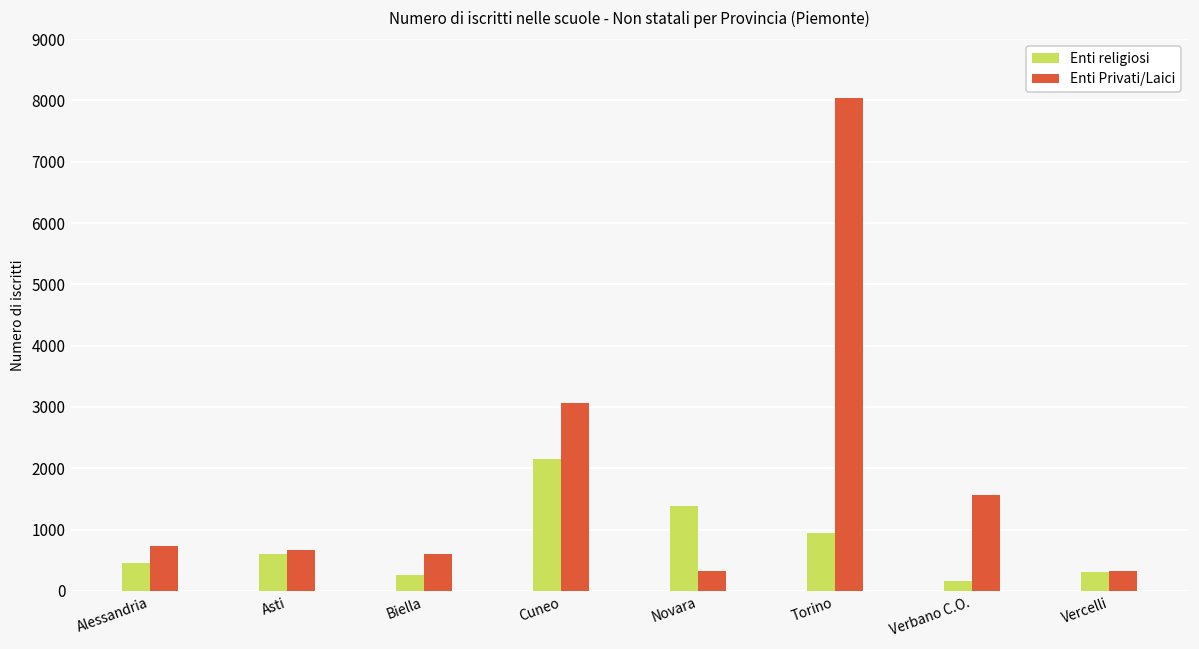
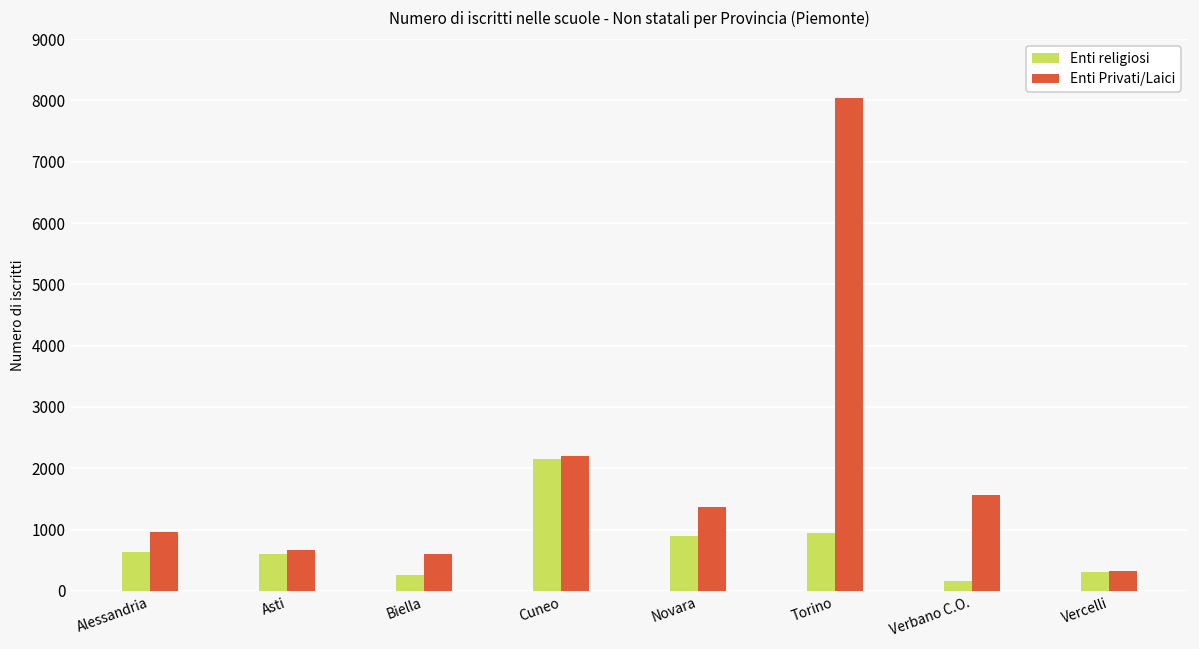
Enti religiosi, Alessandria: 500 -> 600
Enti Privati/Laici, Alessandria: 700 -> 1000
Enti Privati/Laici, Cuneo: 3100 -> 2200
Enti religiosi, Novara: 1400 -> 900
Enti Privati/Laici, Novara: 300 -> 1400
